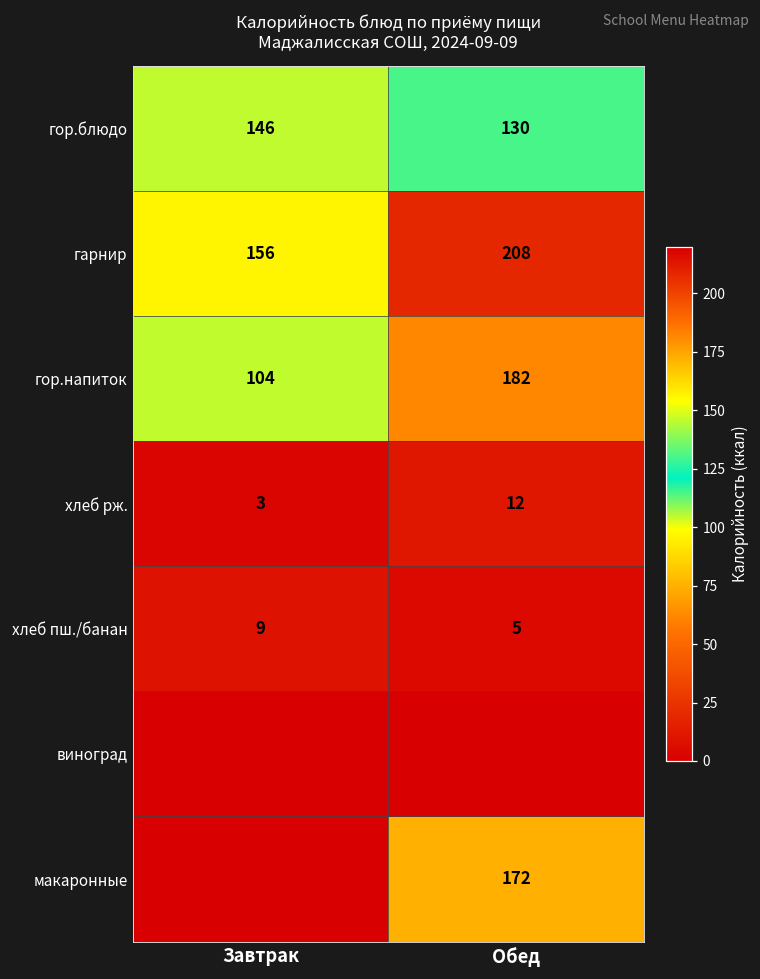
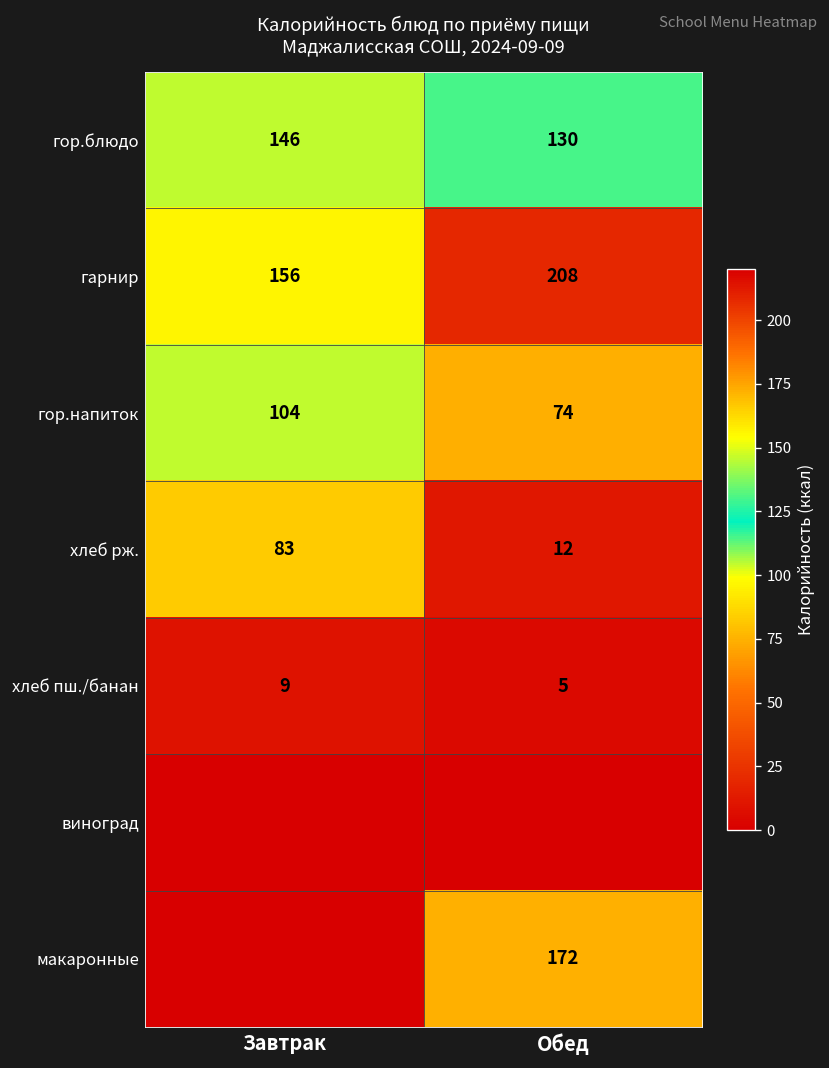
гор.напиток, Обед: 182 -> 74
хлеб рж., Завтрак: 3 -> 83
